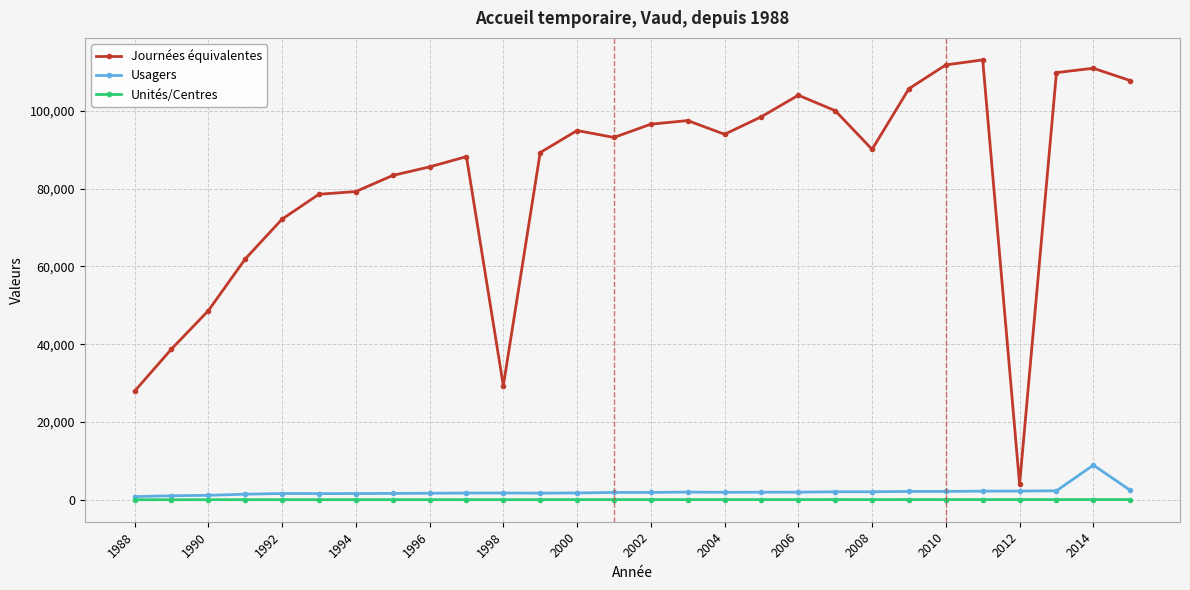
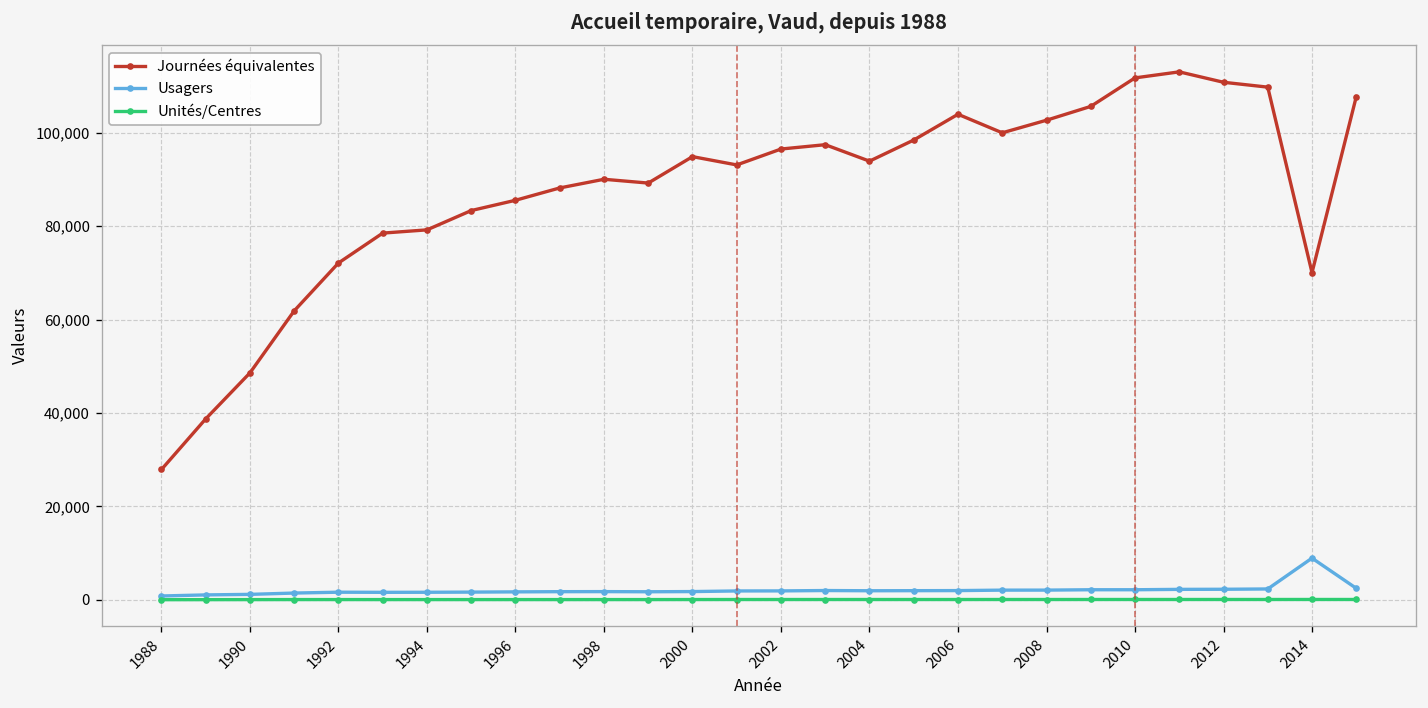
Journées équivalentes, 1998: 29,000 -> 90,000
Journées équivalentes, 2008: 90,000 -> 103,000
Journées équivalentes, 2012: 4,000 -> 111,000
Journées équivalentes, 2014: 111,000 -> 70,000
